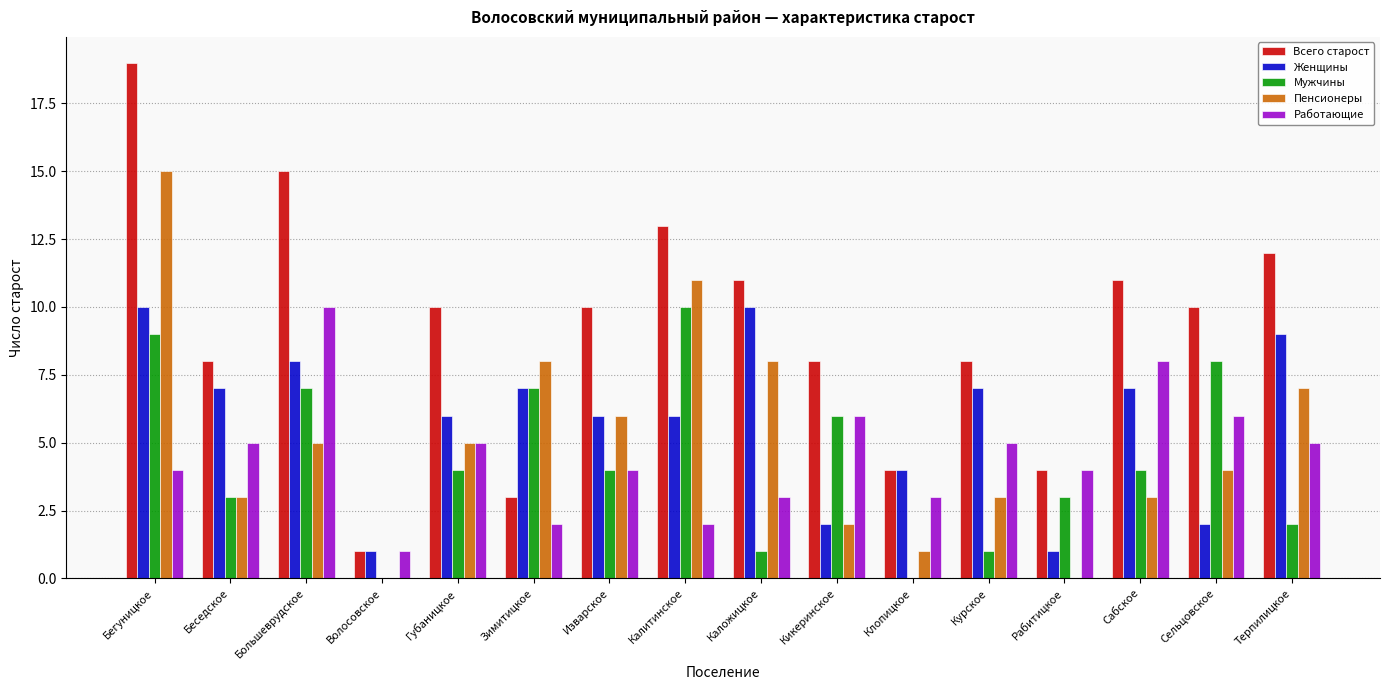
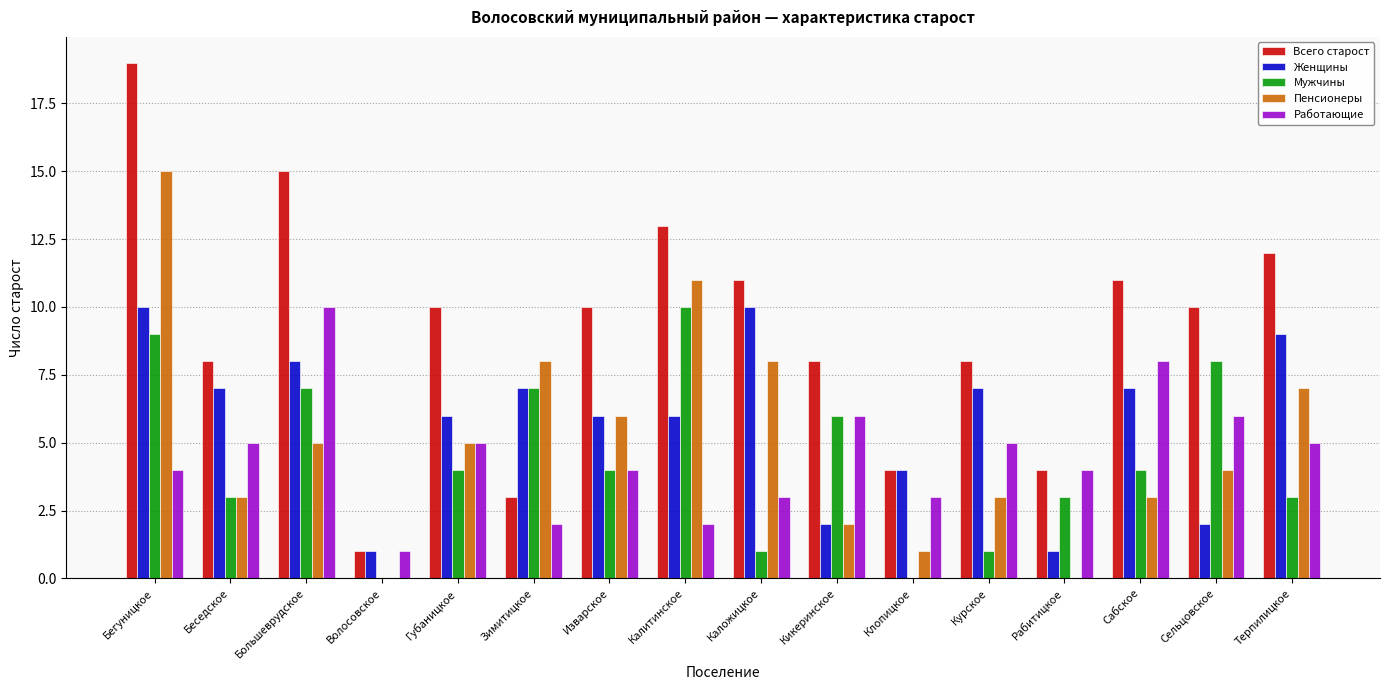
Мужчины, Терпилицкое: 2 -> 3
